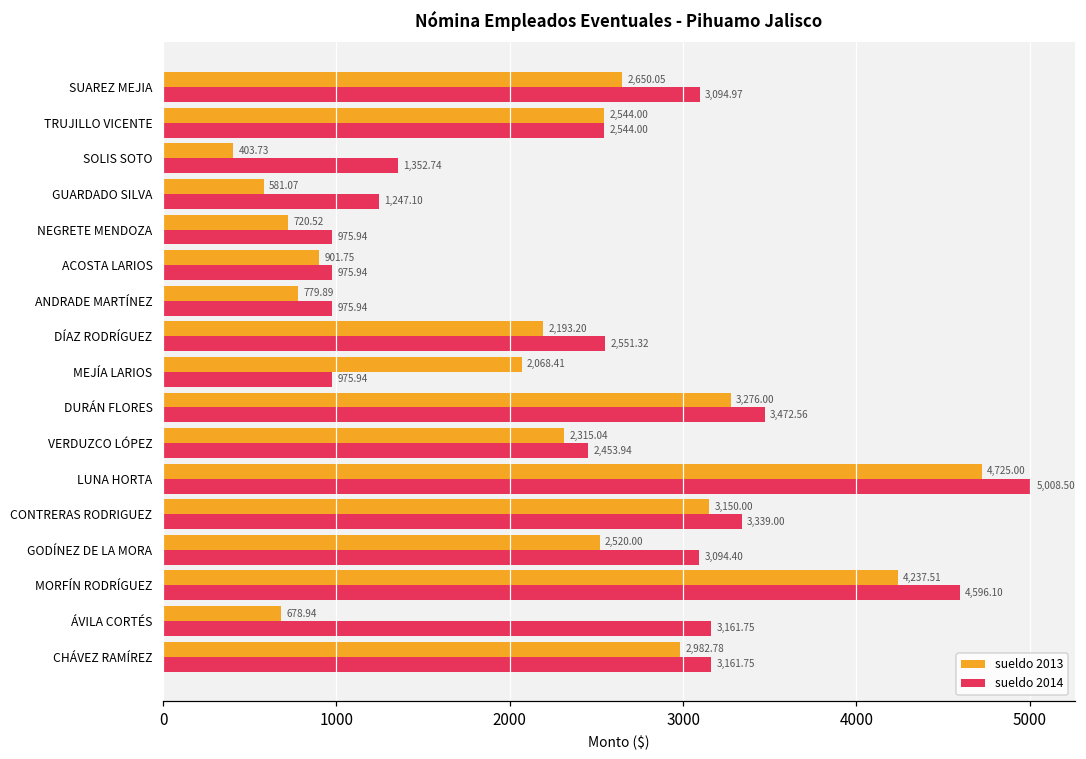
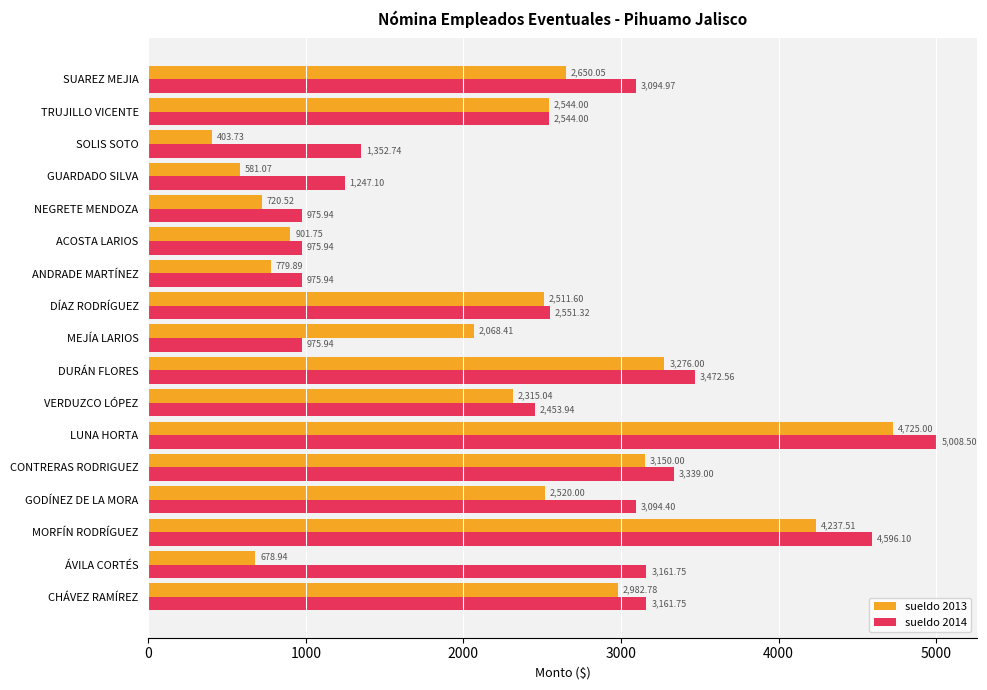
sueldo 2013, DÍAZ RODRÍGUEZ: 2,193.20 -> 2,511.60
